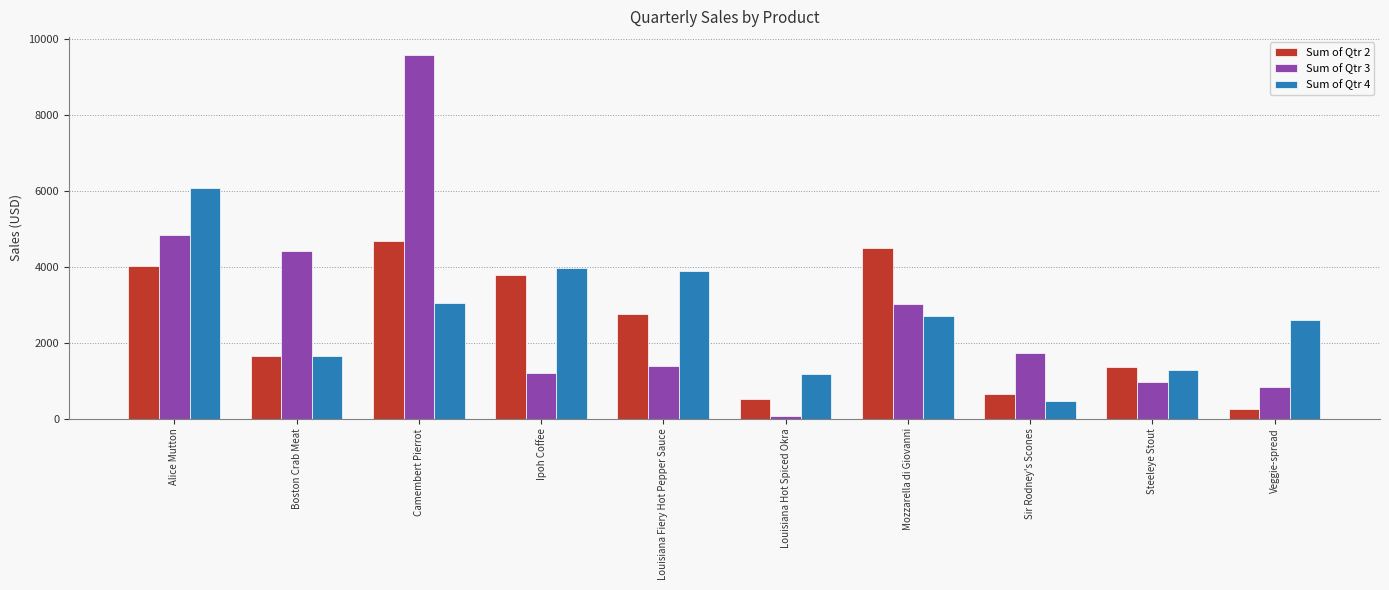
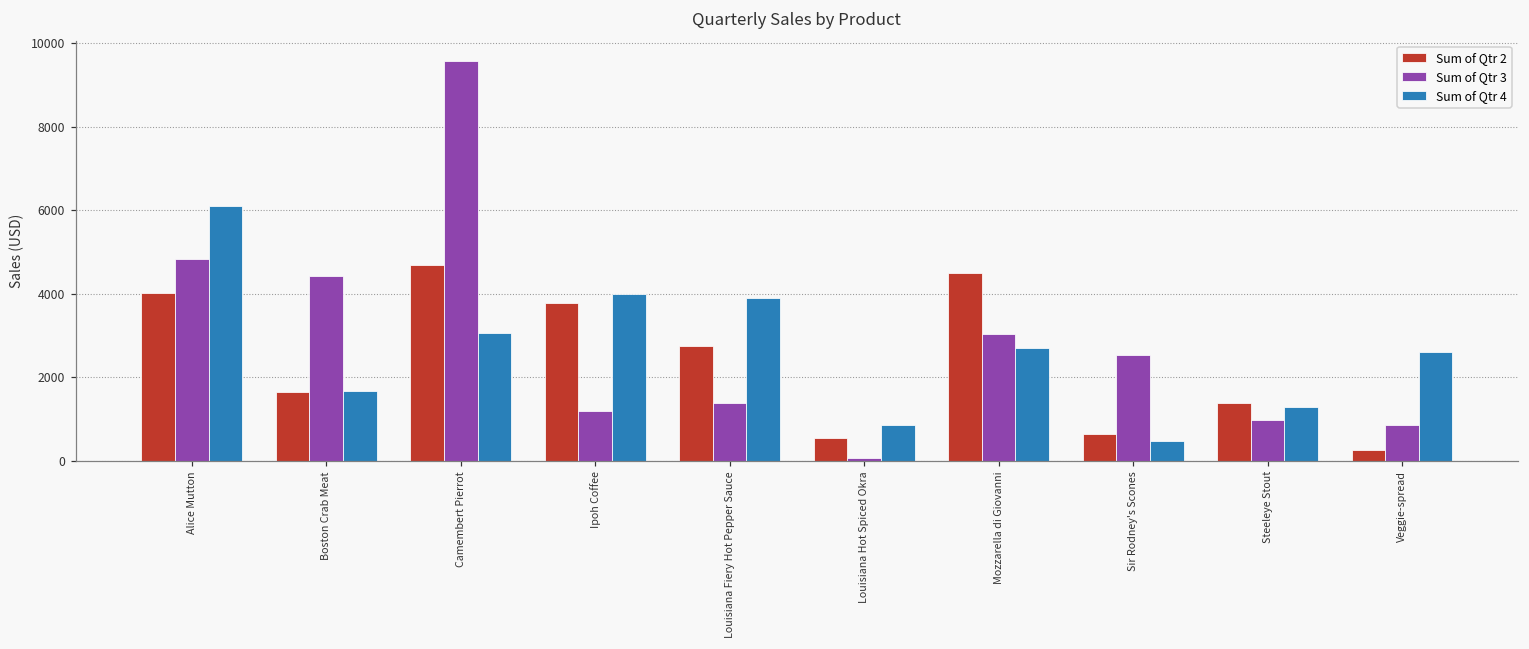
Sum of Qtr 4, Louisiana Hot Spiced Okra: 1200 -> 900
Sum of Qtr 3, Sir Rodney's Scones: 1700 -> 2500
